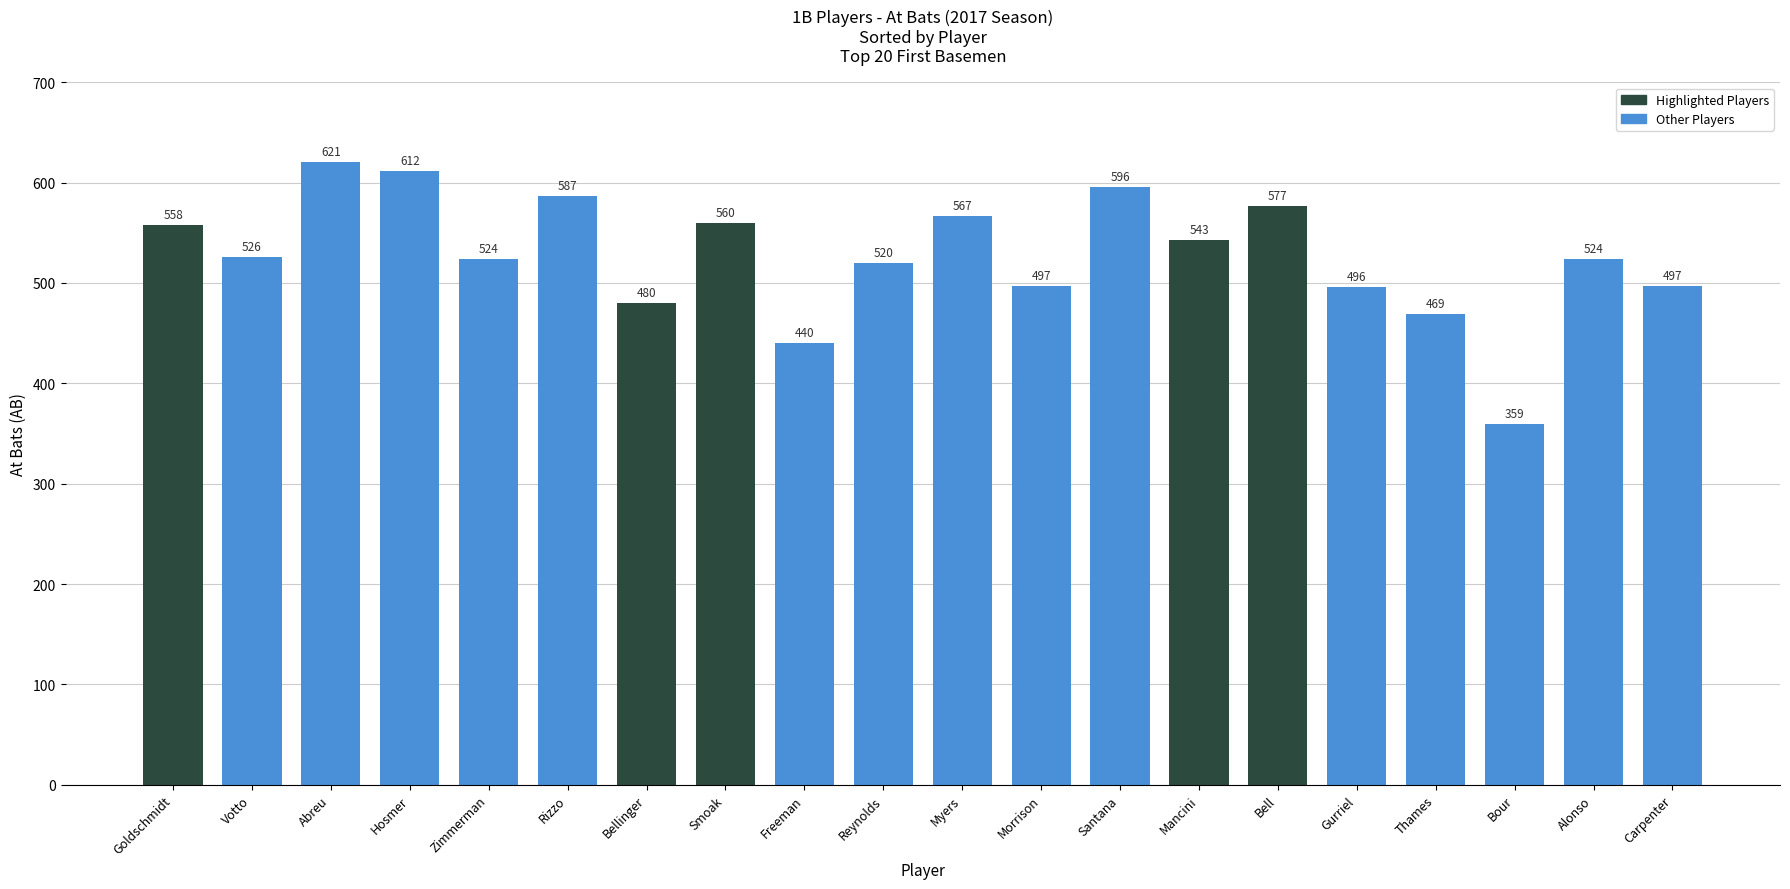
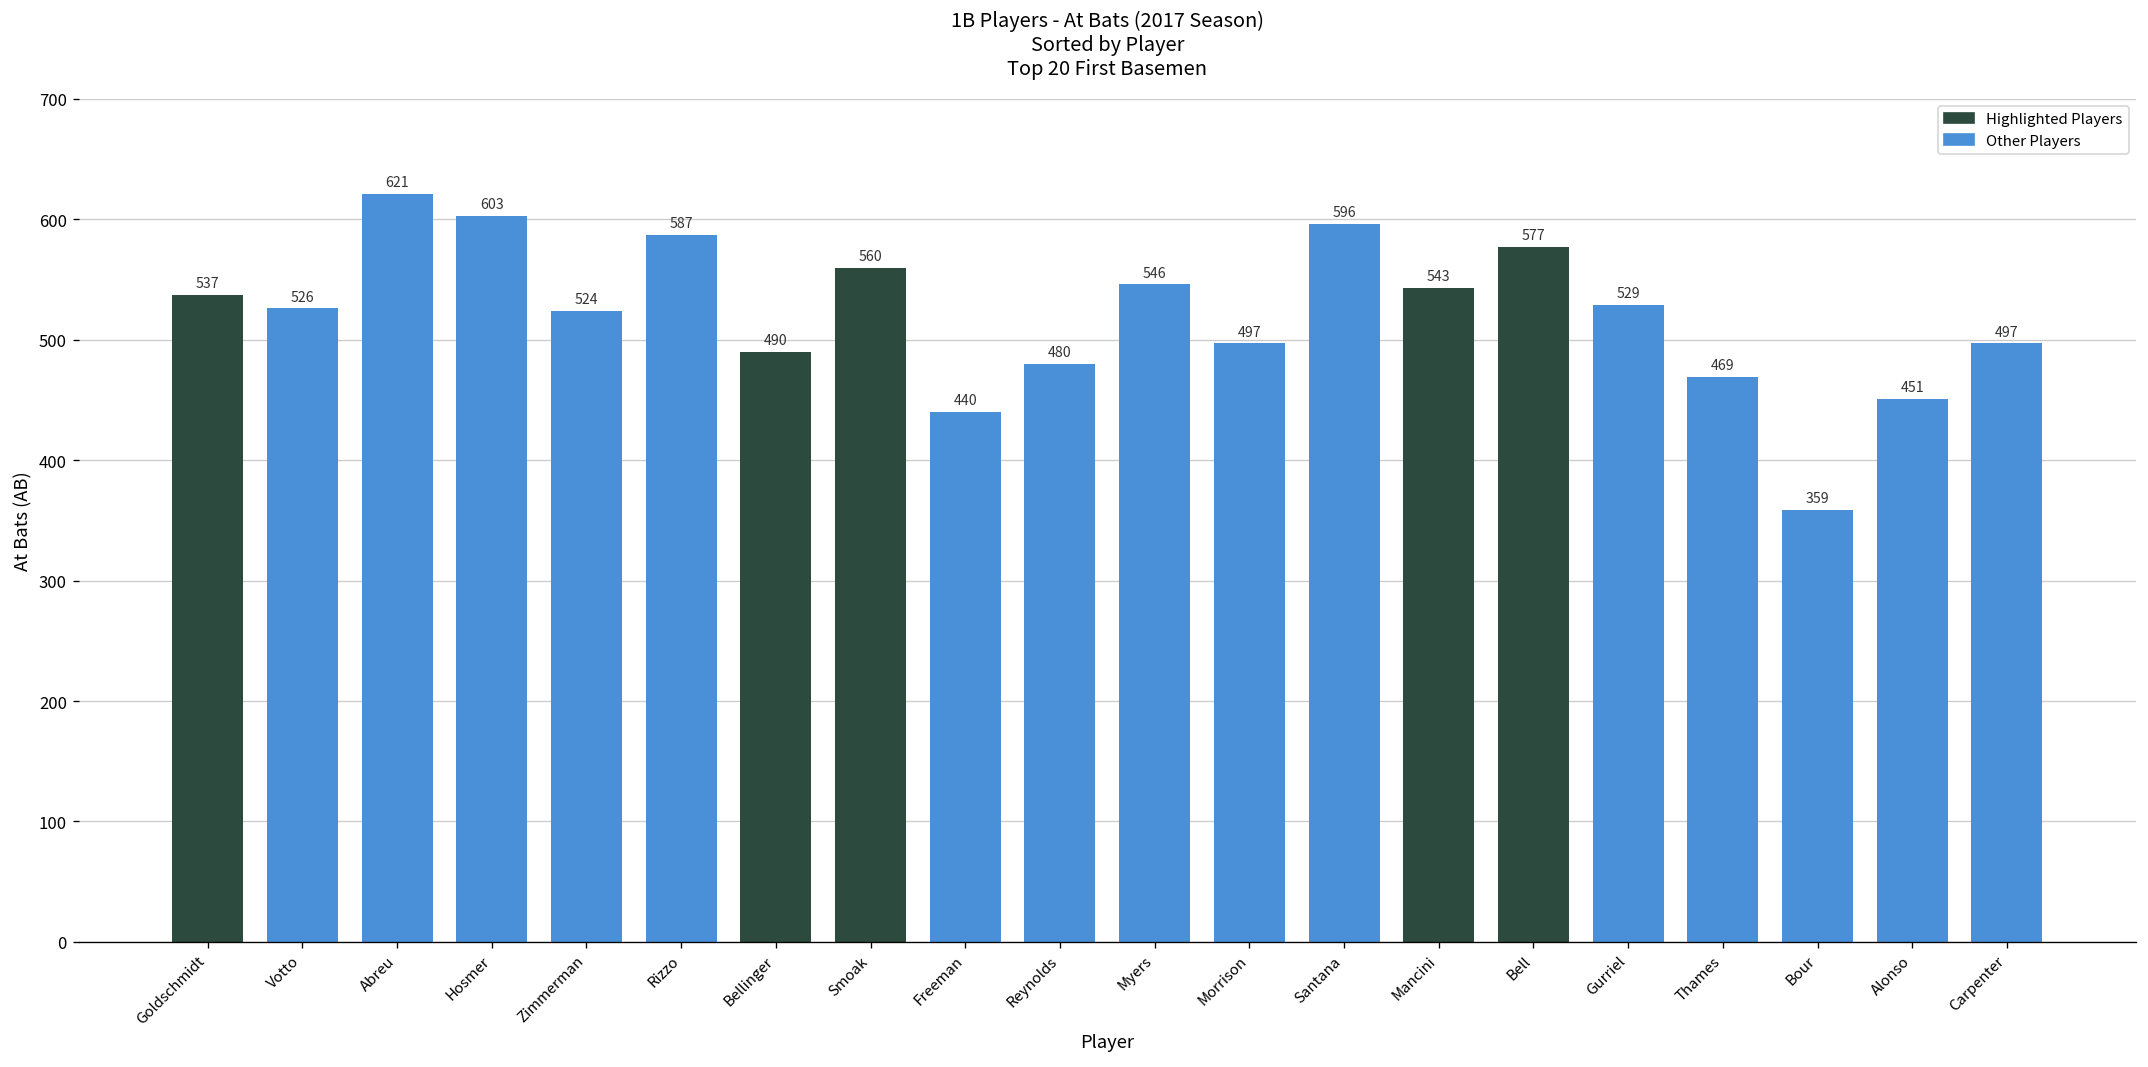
Goldschmidt: 558 -> 537
Hosmer: 612 -> 603
Bellinger: 480 -> 490
Reynolds: 520 -> 480
Myers: 567 -> 546
Gurriel: 496 -> 529
Alonso: 524 -> 451
